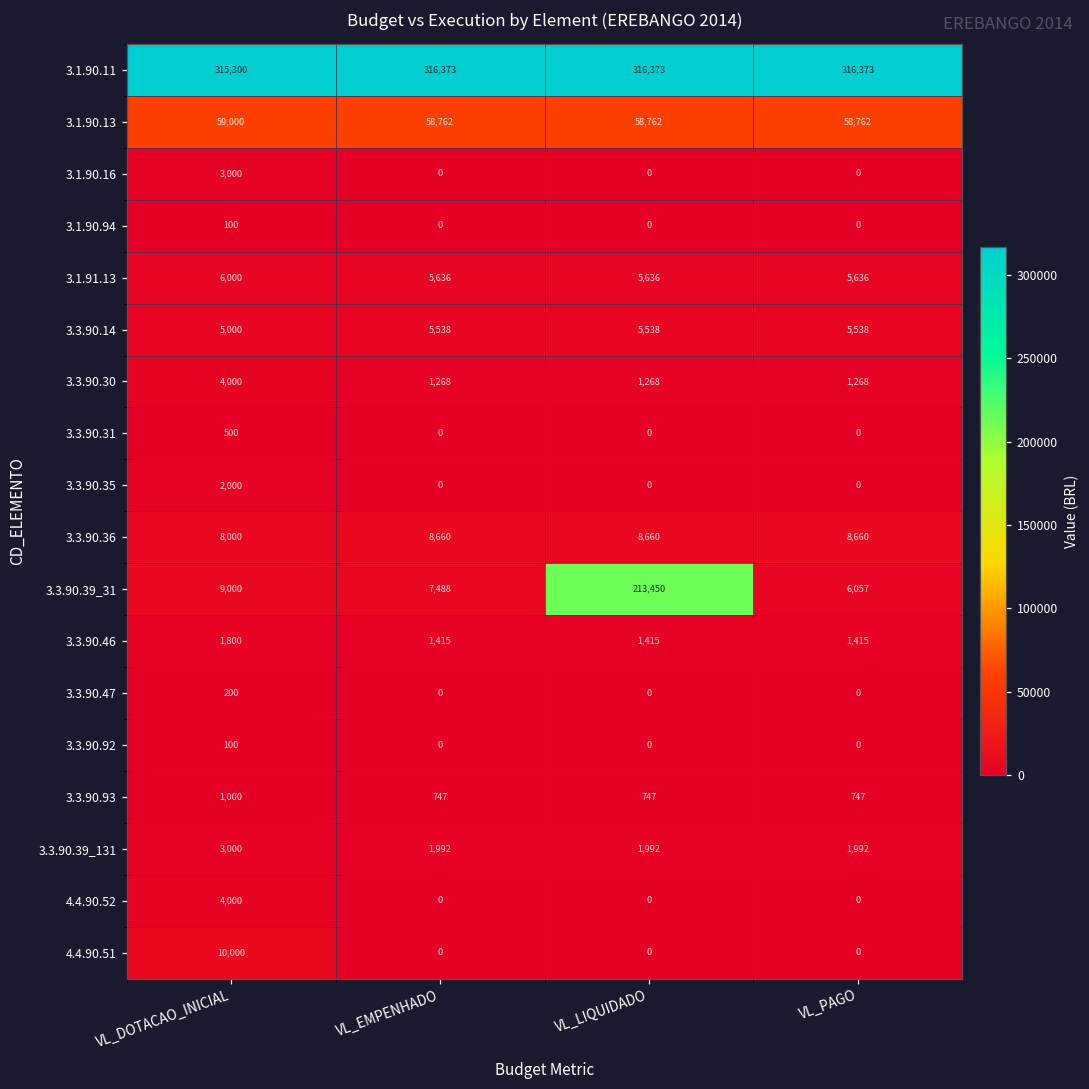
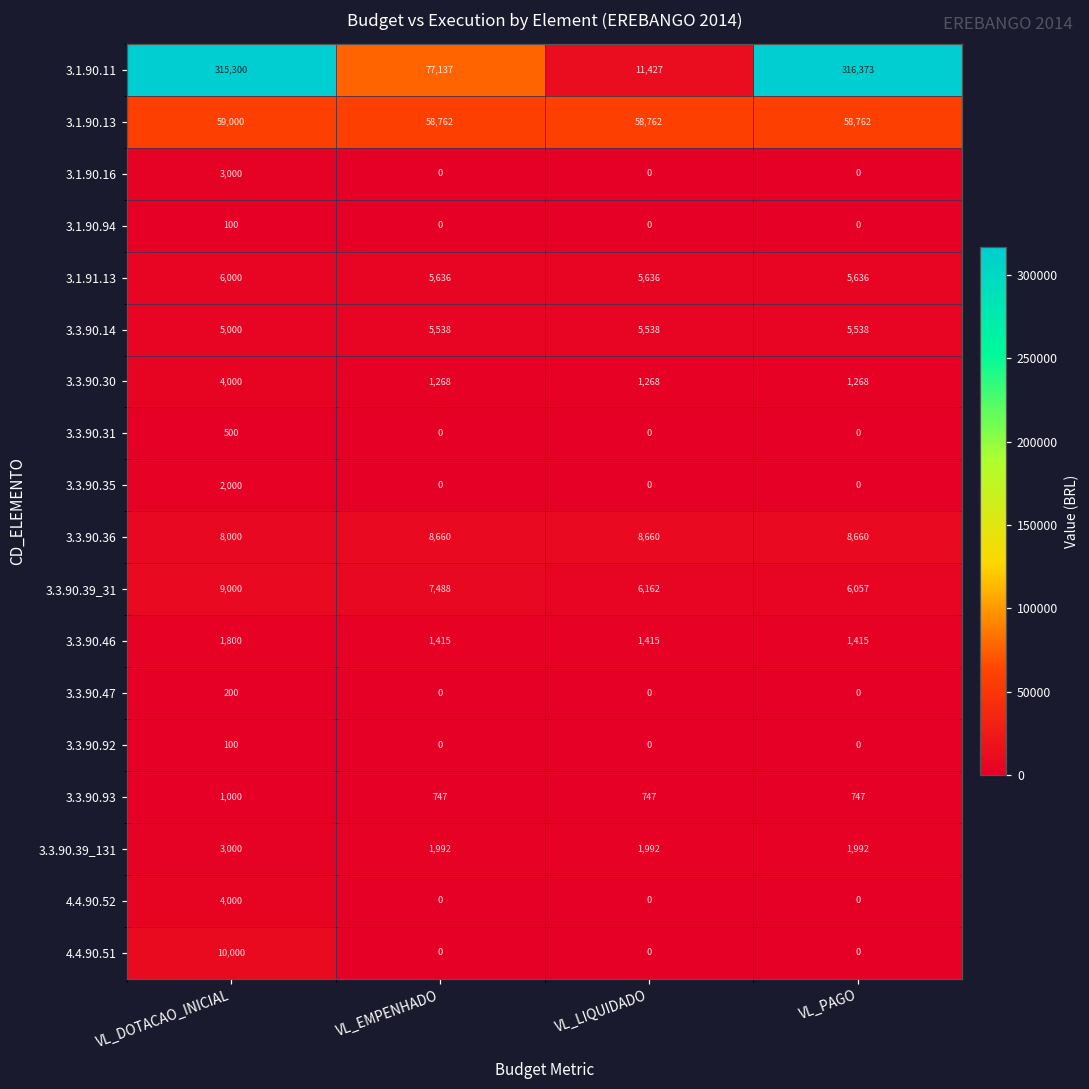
3.1.90.11, VL_EMPENHADO: 316,373 -> 77,137
3.1.90.11, VL_LIQUIDADO: 316,373 -> 11,427
3.3.90.39_31, VL_LIQUIDADO: 213,450 -> 6,162
